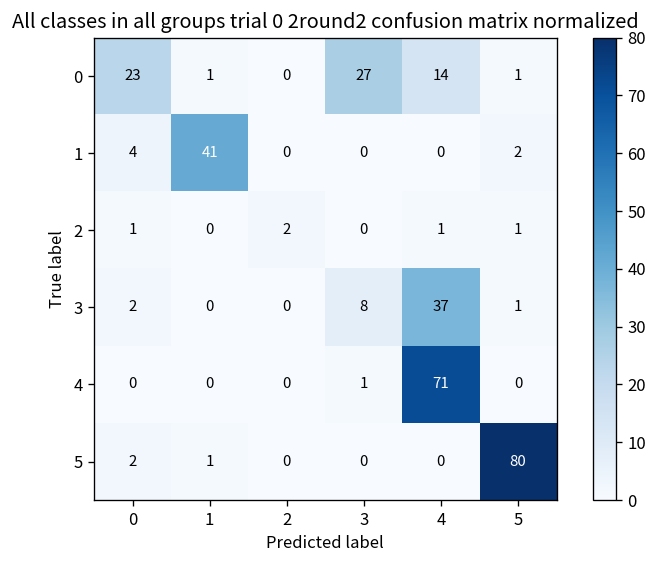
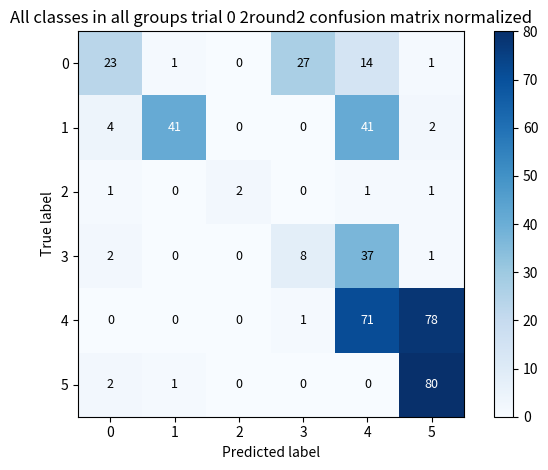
1, 4: 0 -> 41
4, 5: 0 -> 78
